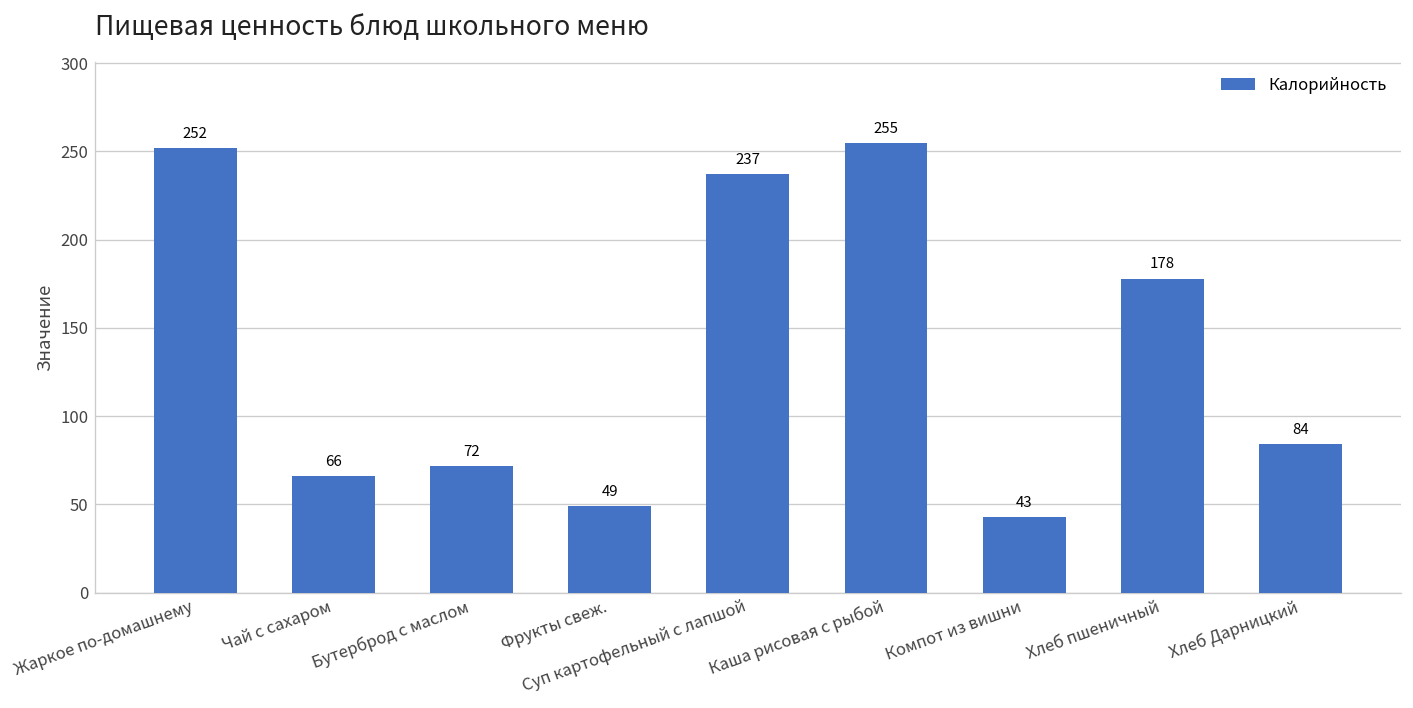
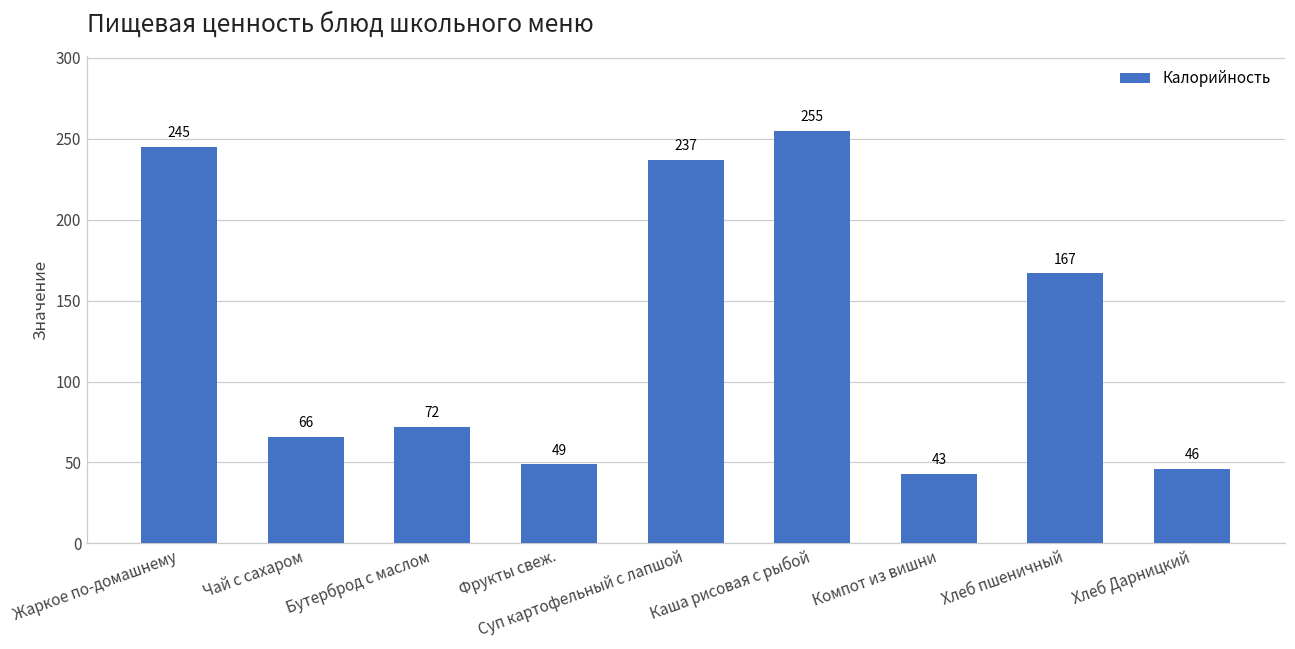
Жаркое по-домашнему: 252 -> 245
Хлеб пшеничный: 178 -> 167
Хлеб Дарницкий: 84 -> 46
